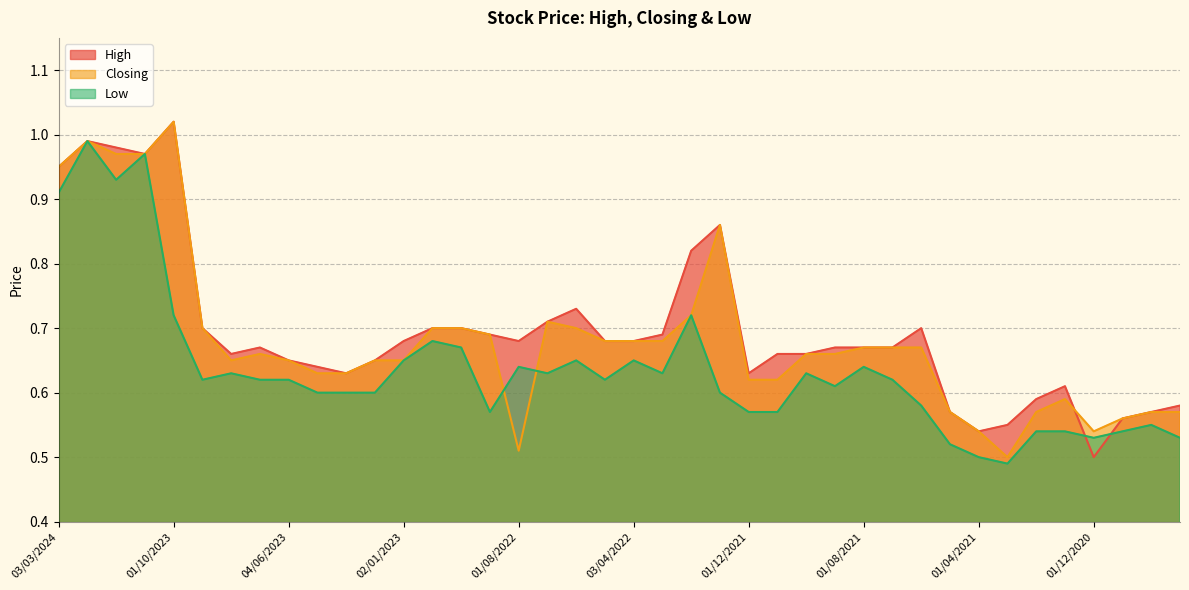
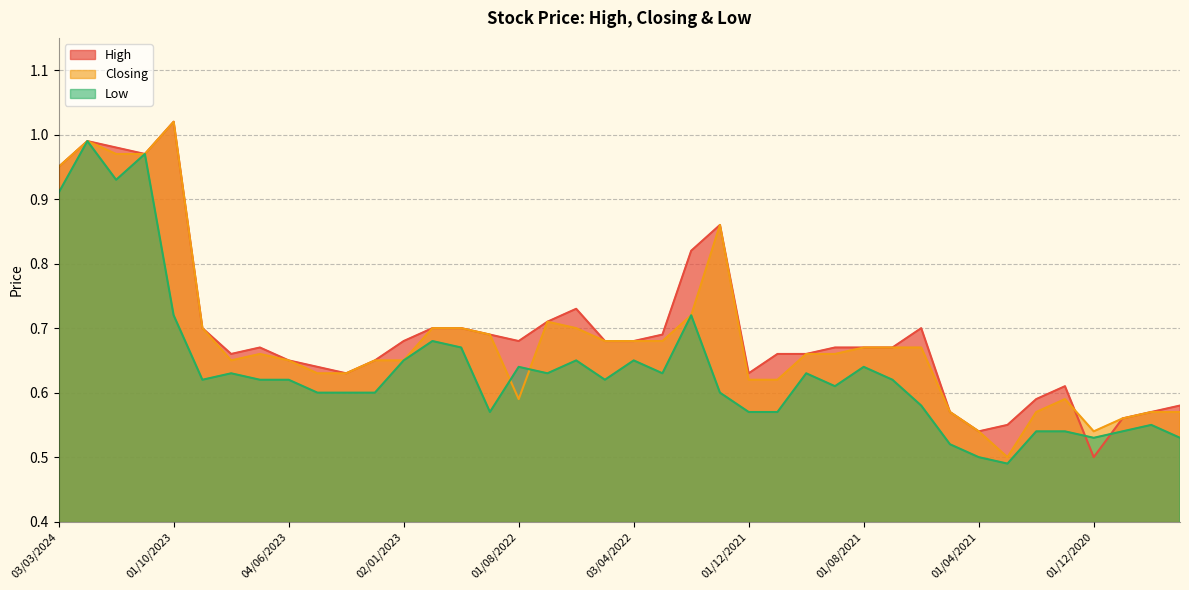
Closing, 01/08/2022: 0.51 -> 0.59
